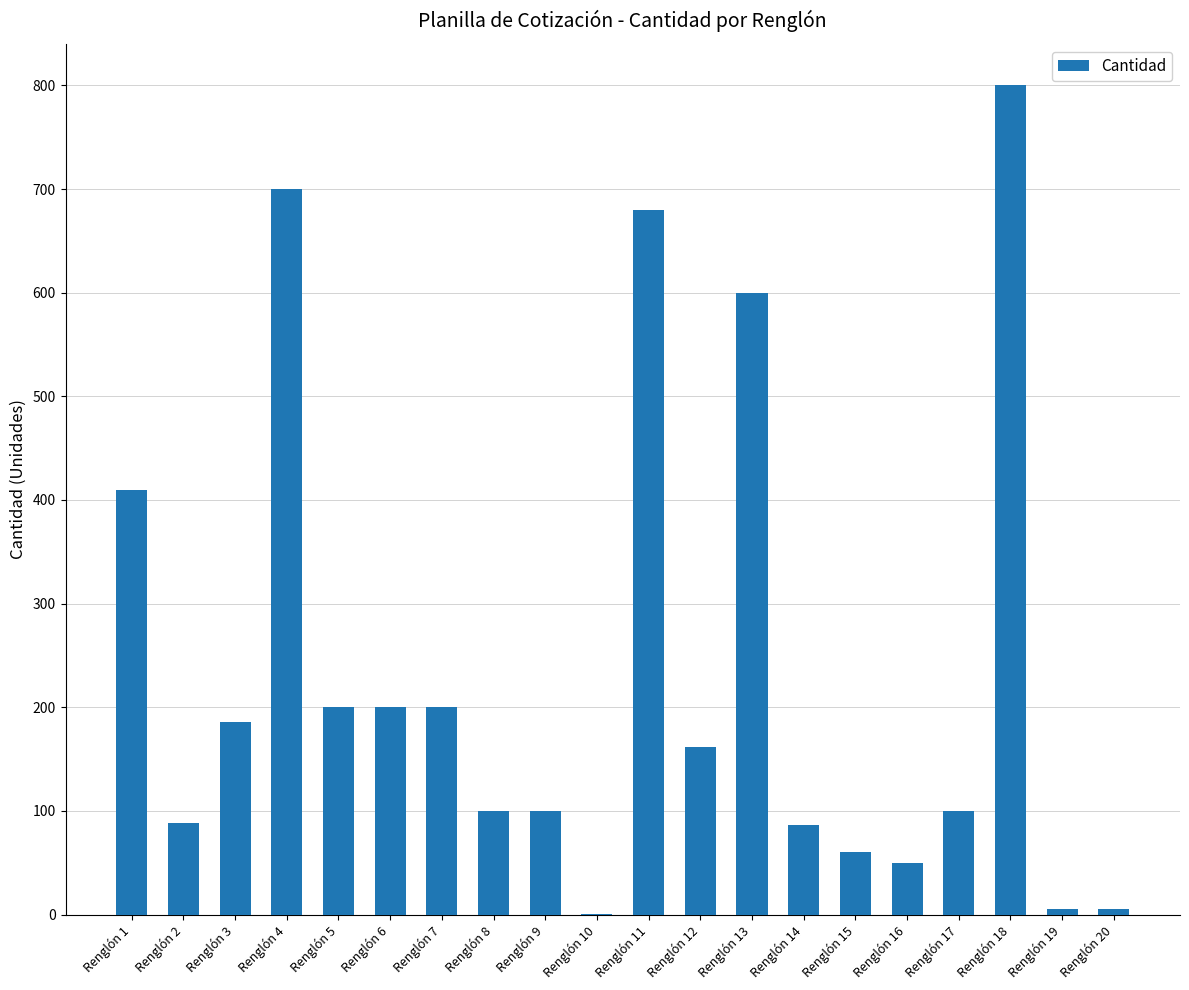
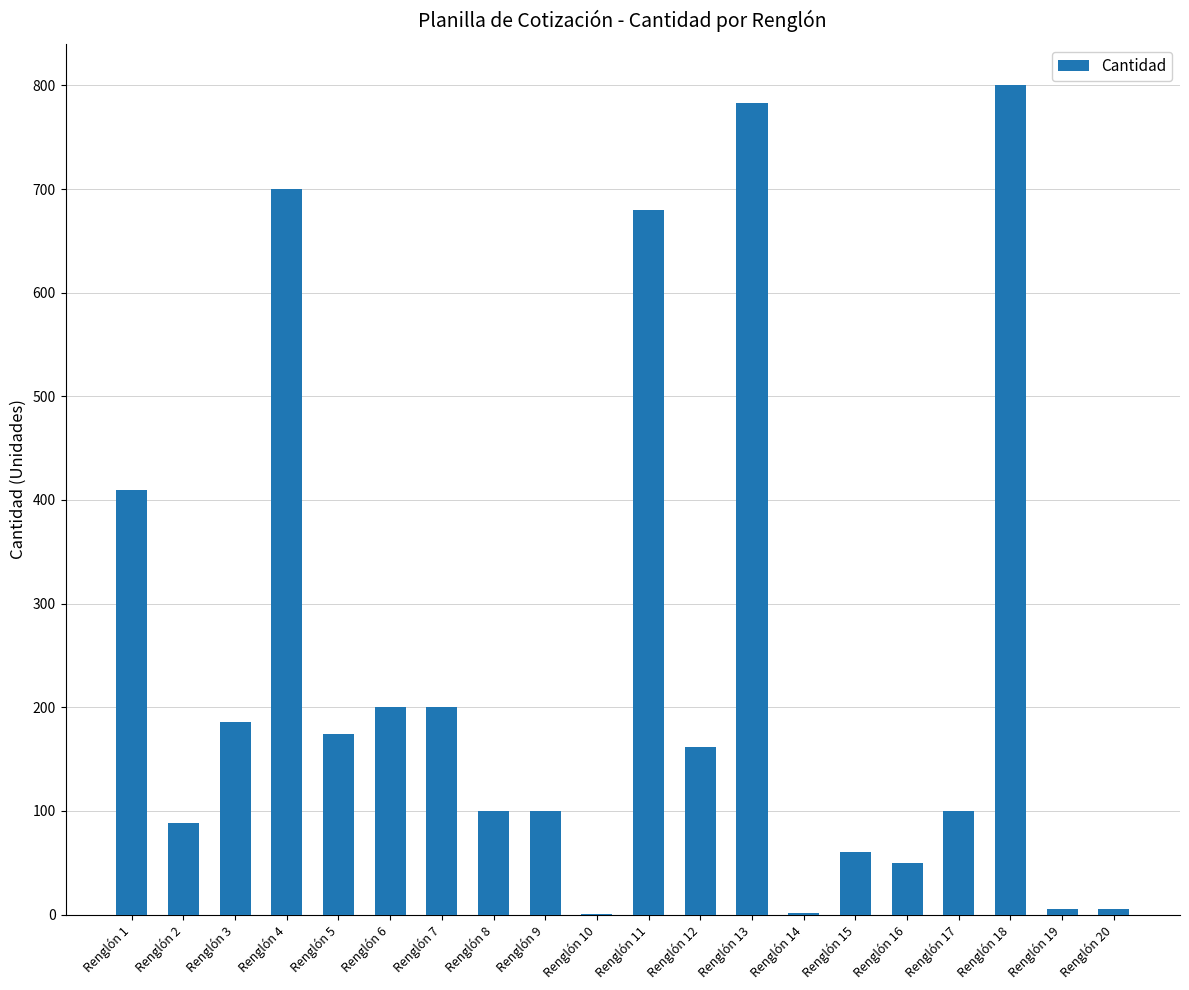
Renglón 5: 200 -> 174
Renglón 13: 600 -> 783
Renglón 14: 86 -> 2
